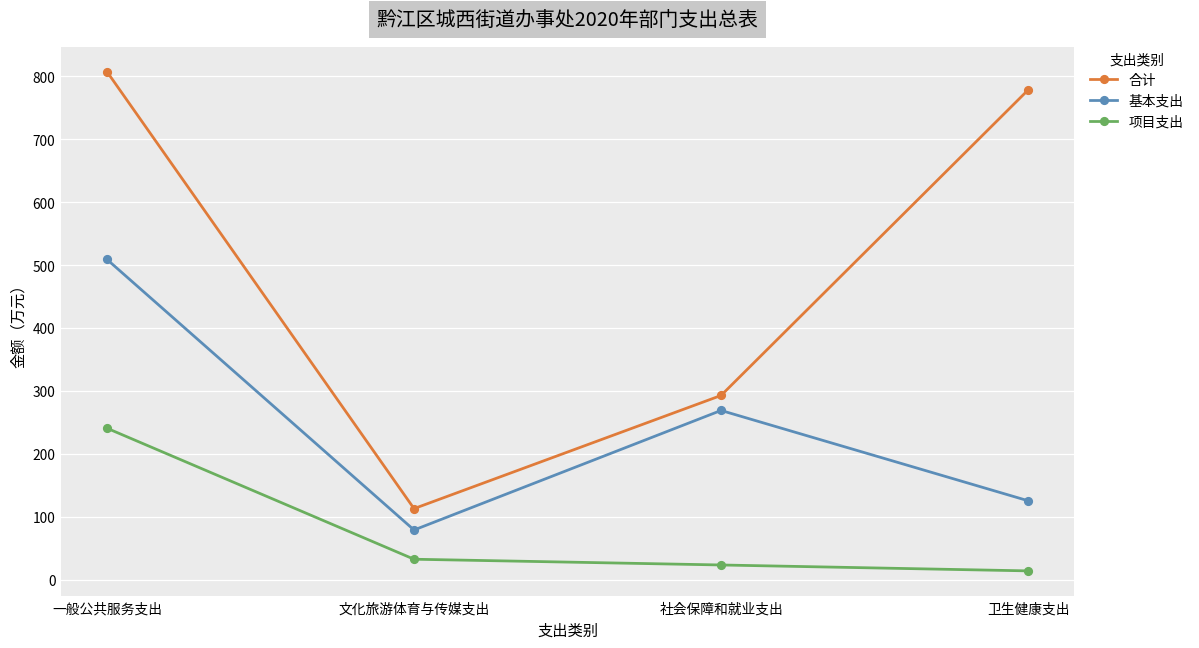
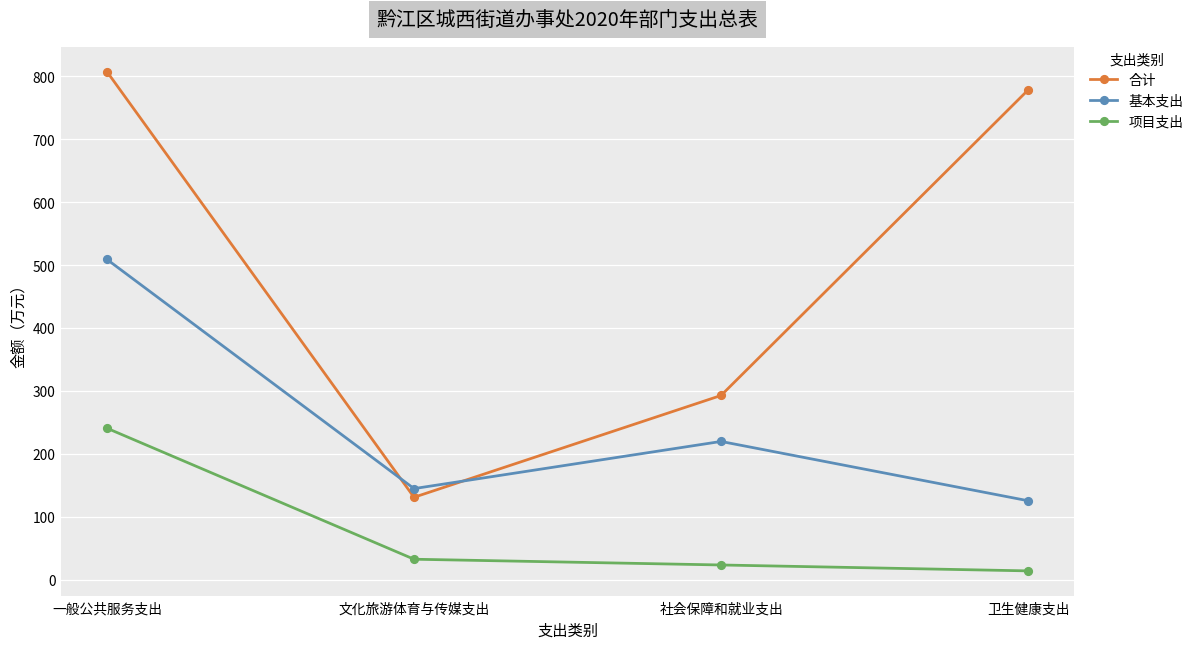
合计, 文化旅游体育与传媒支出: 110 -> 130
基本支出, 文化旅游体育与传媒支出: 80 -> 150
基本支出, 社会保障和就业支出: 270 -> 220
